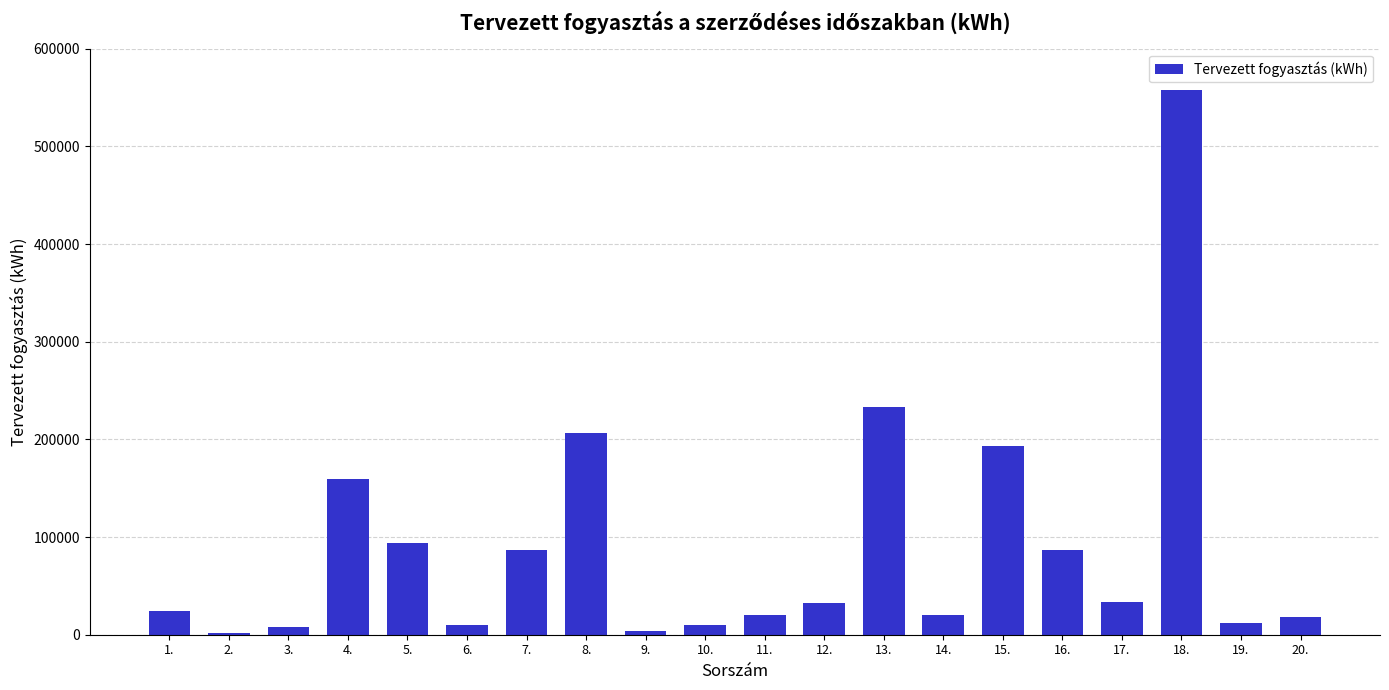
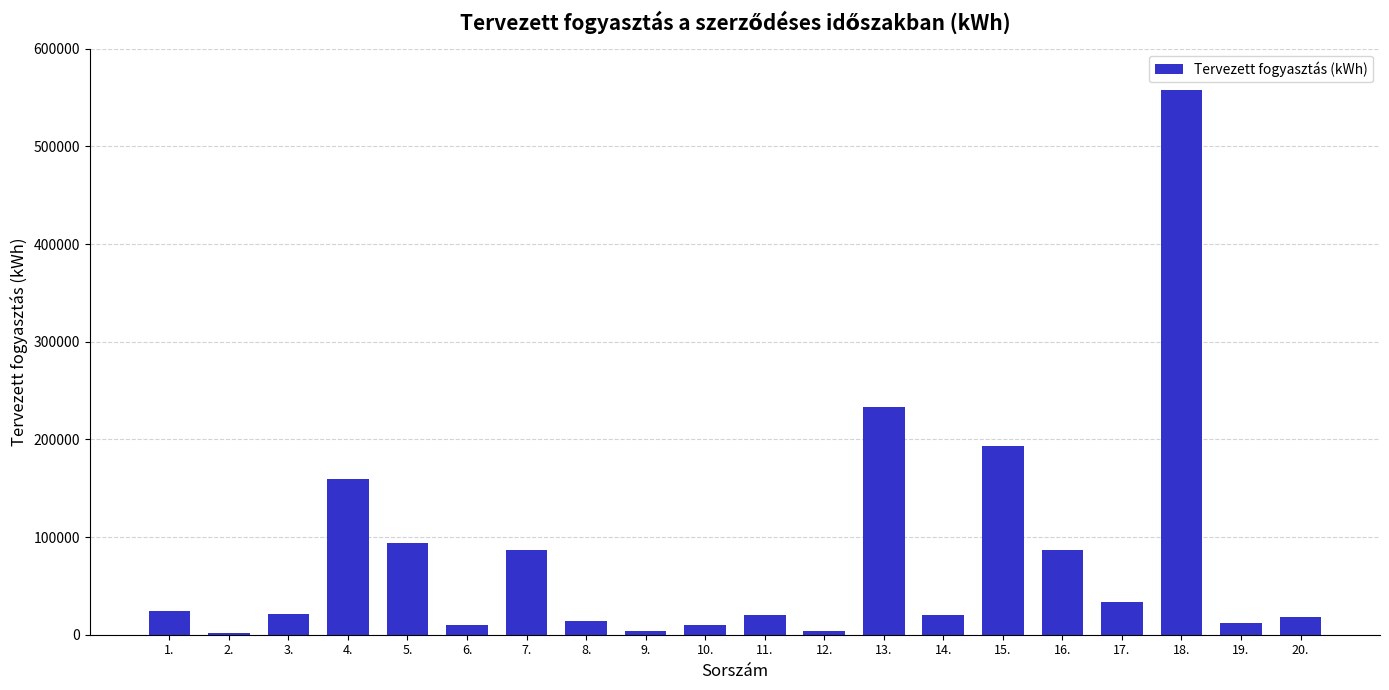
3.: 10000 -> 20000
8.: 210000 -> 10000
12.: 30000 -> 0
